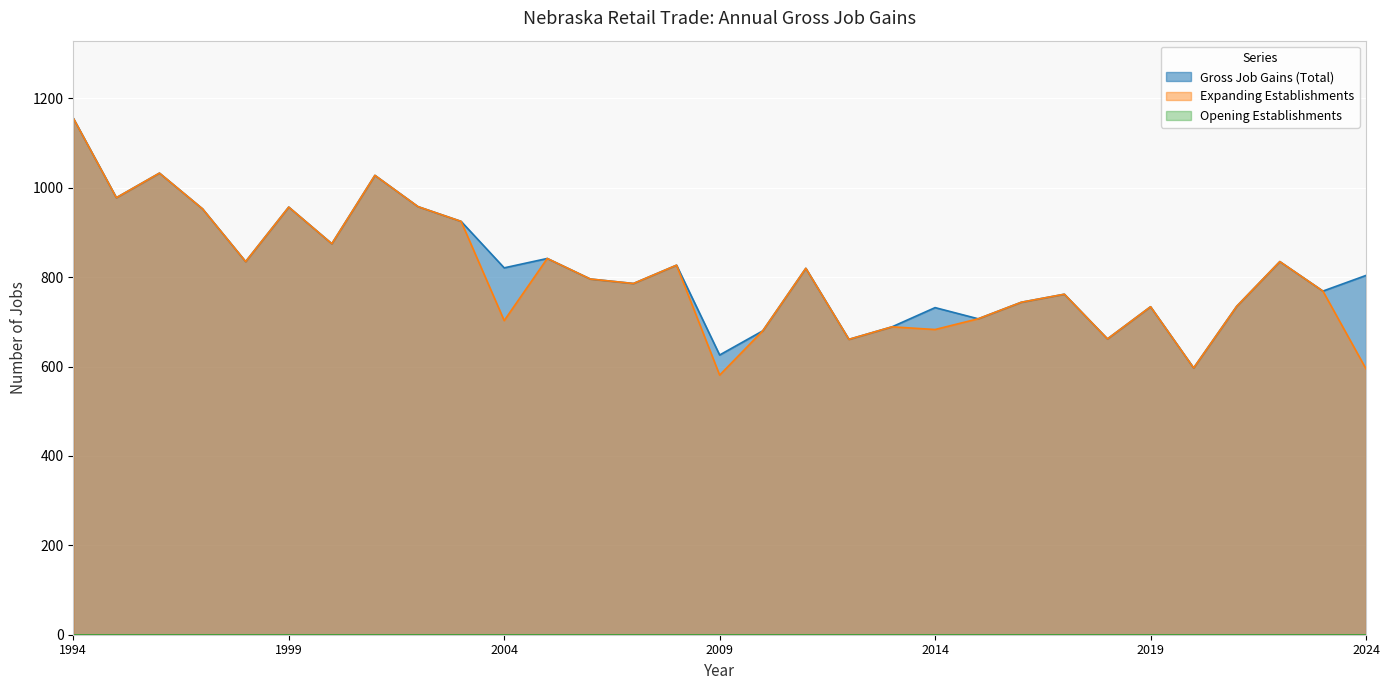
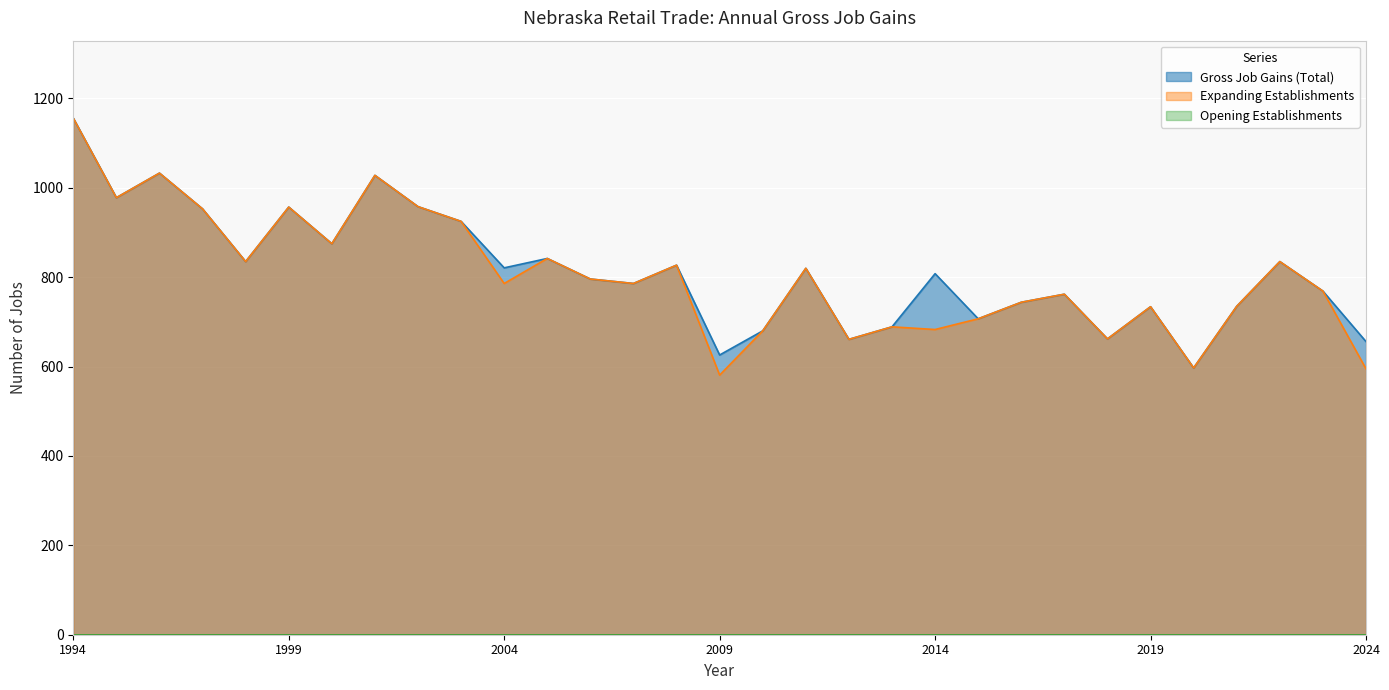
Expanding Establishments, 2004: 700 -> 790
Gross Job Gains (Total), 2014: 730 -> 810
Gross Job Gains (Total), 2024: 800 -> 660
